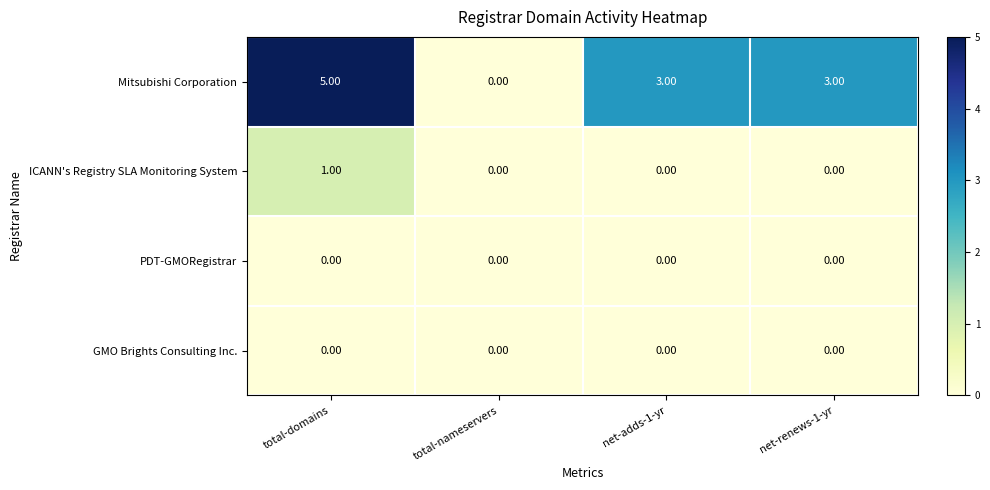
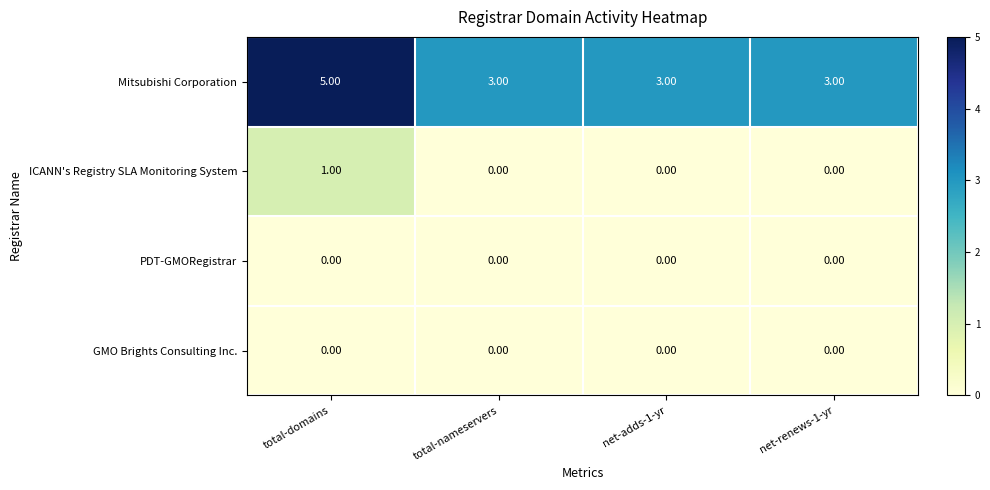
Mitsubishi Corporation, total-nameservers: 0.00 -> 3.00
